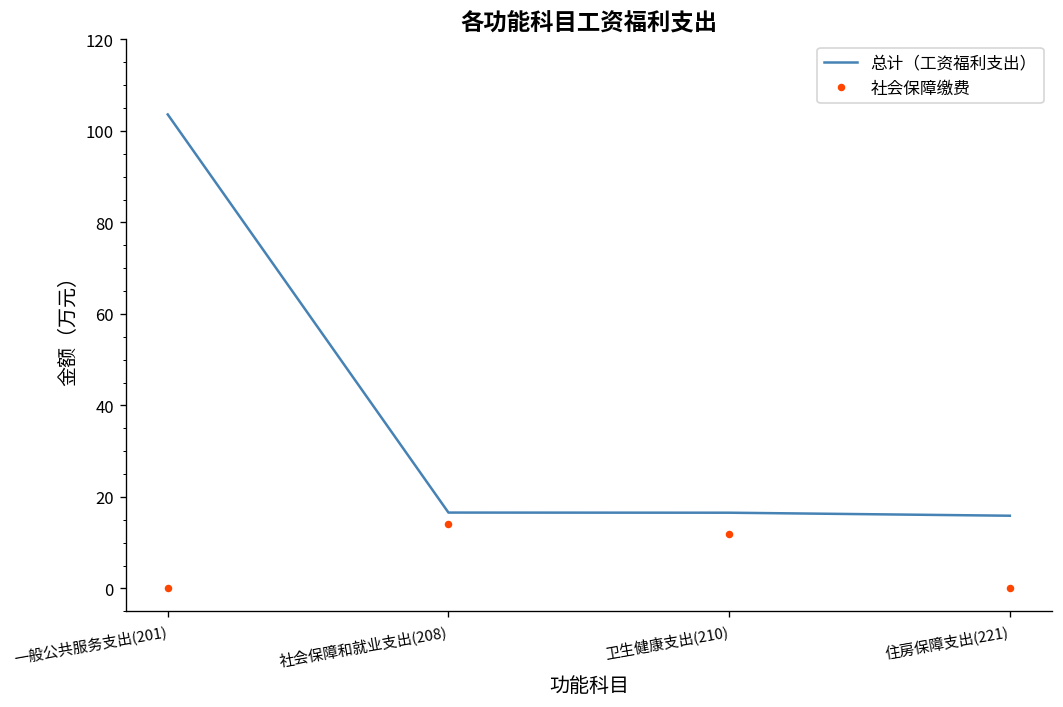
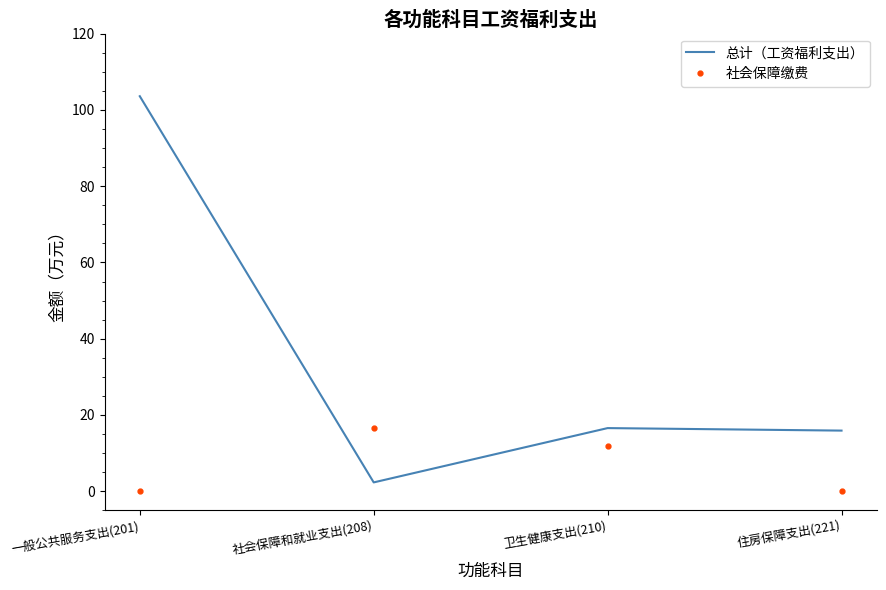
总计（工资福利支出）, 社会保障和就业支出(208): 17 -> 2
社会保障缴费, 社会保障和就业支出(208): 14 -> 17
